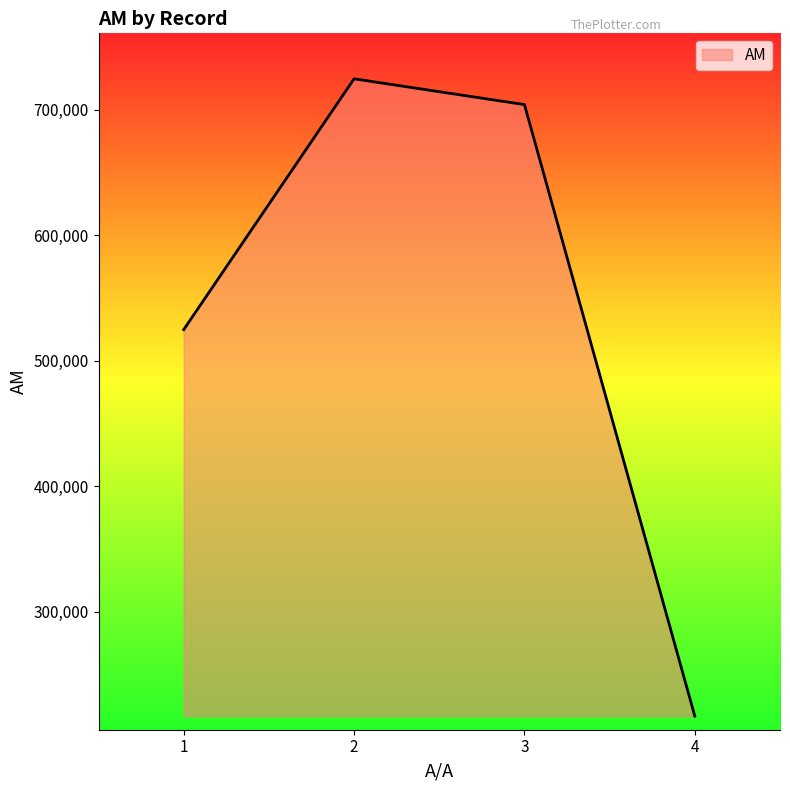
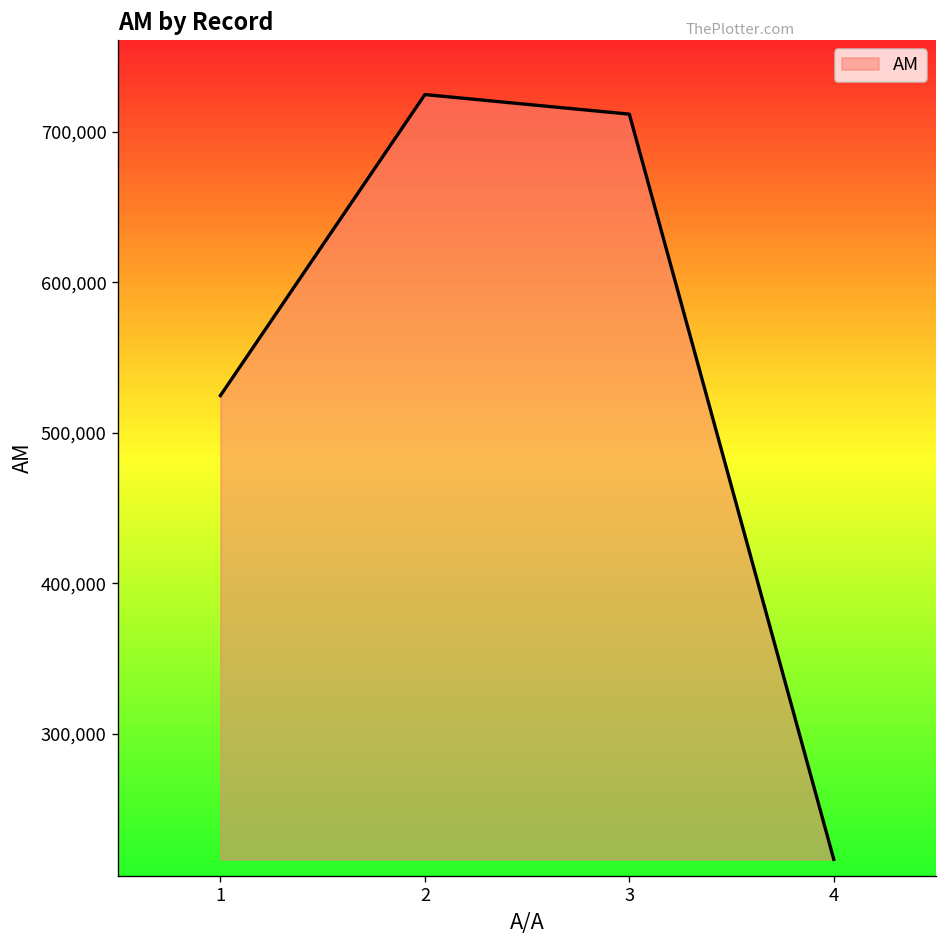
3: 704,000 -> 712,000
